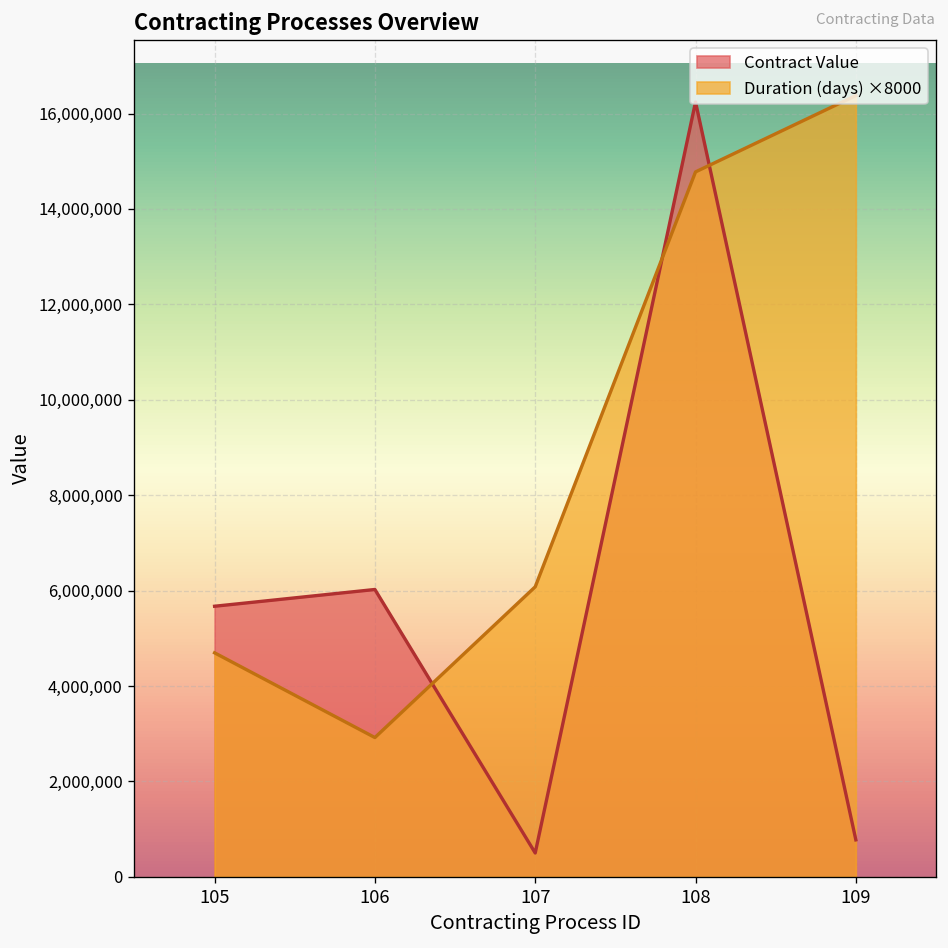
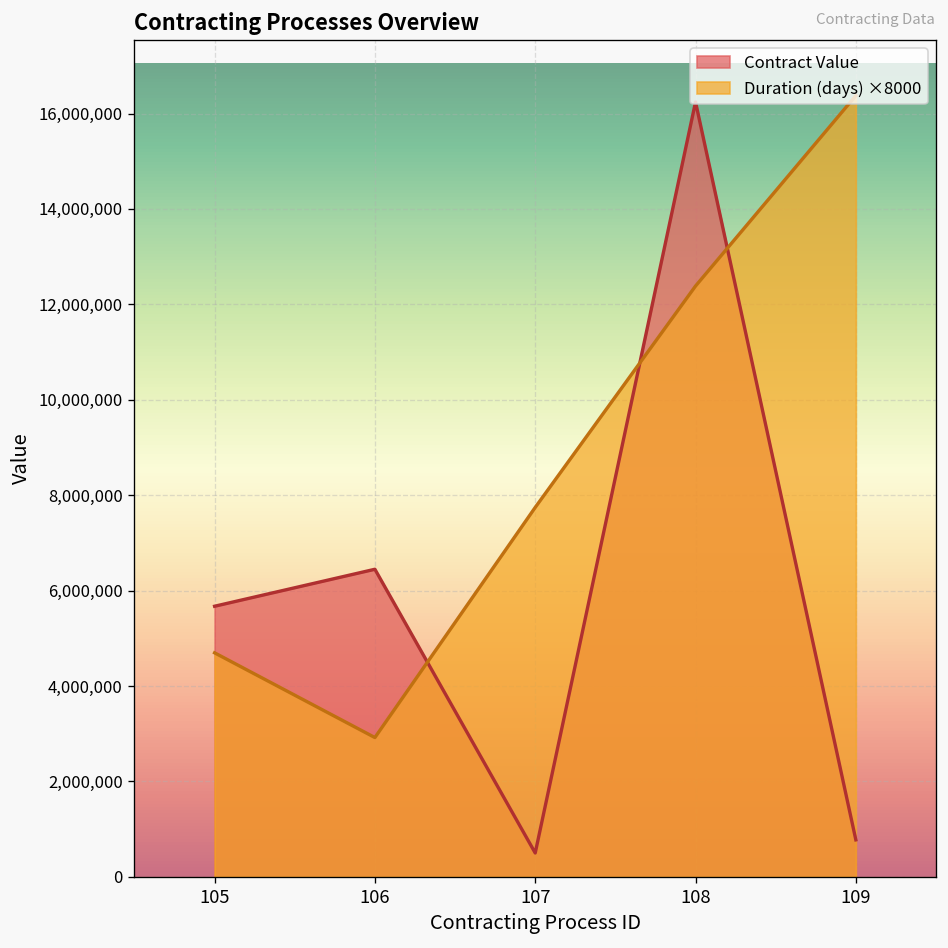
Contract Value, 106: 6,000,000 -> 6,400,000
Duration (days) ×8000, 107: 6,100,000 -> 7,700,000
Duration (days) ×8000, 108: 14,800,000 -> 12,400,000
